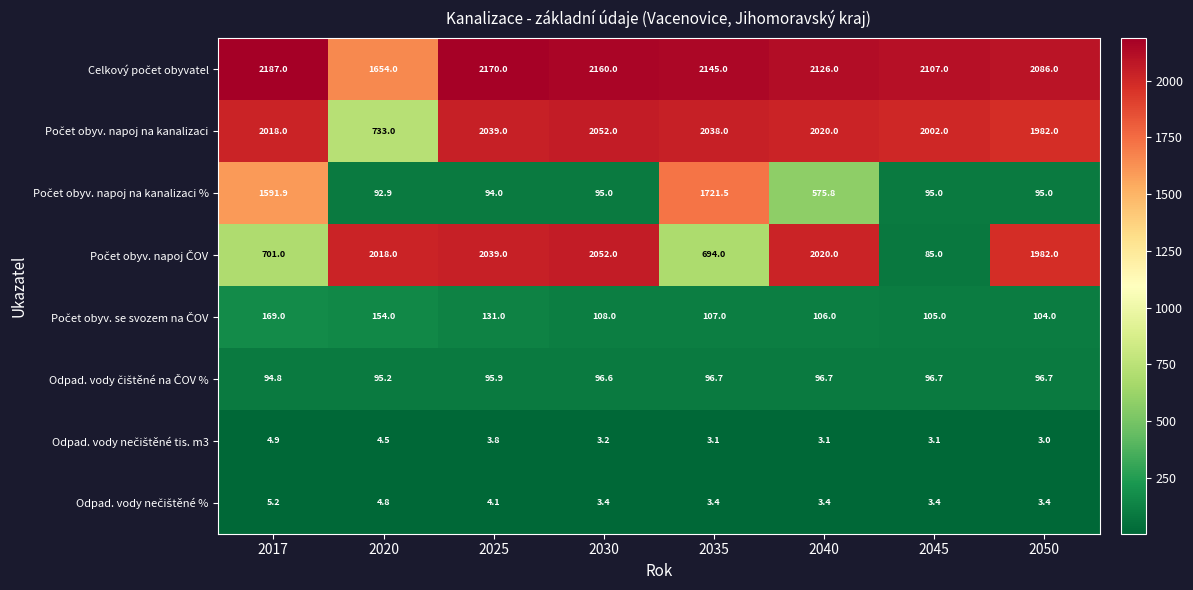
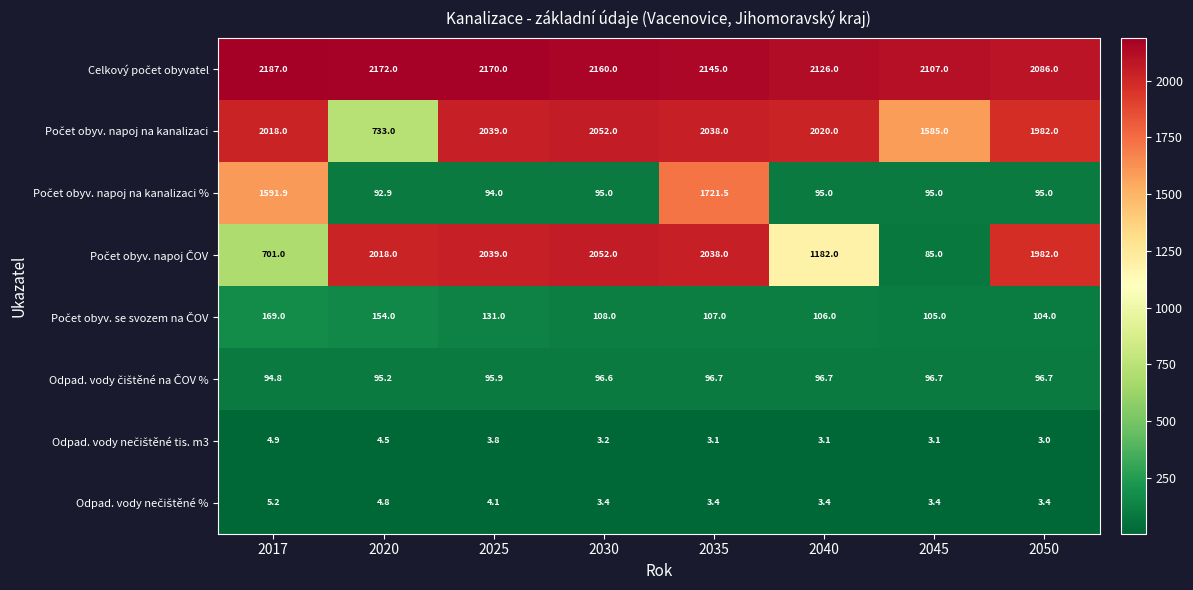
Celkový počet obyvatel, 2020: 1654.0 -> 2172.0
Počet obyv. napoj na kanalizaci, 2045: 2002.0 -> 1585.0
Počet obyv. napoj na kanalizaci %, 2040: 575.8 -> 95.0
Počet obyv. napoj ČOV, 2035: 694.0 -> 2038.0
Počet obyv. napoj ČOV, 2040: 2020.0 -> 1182.0
